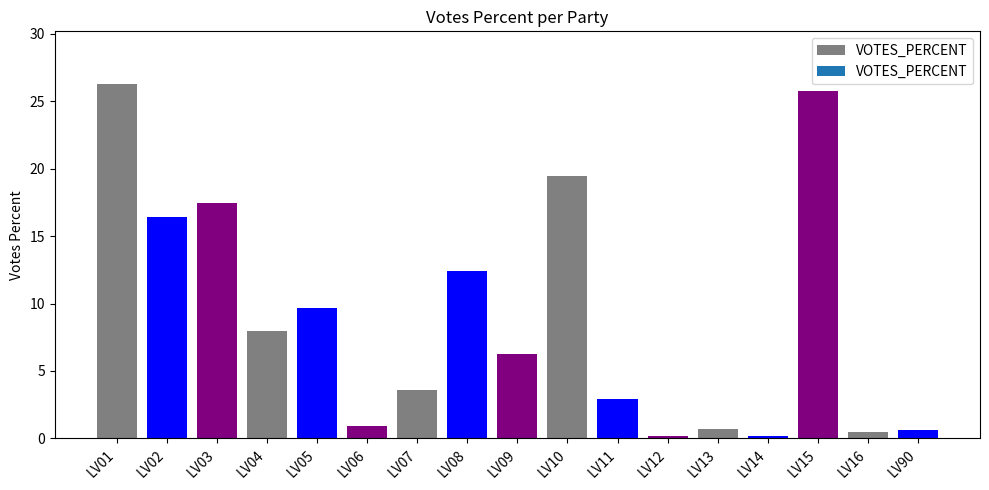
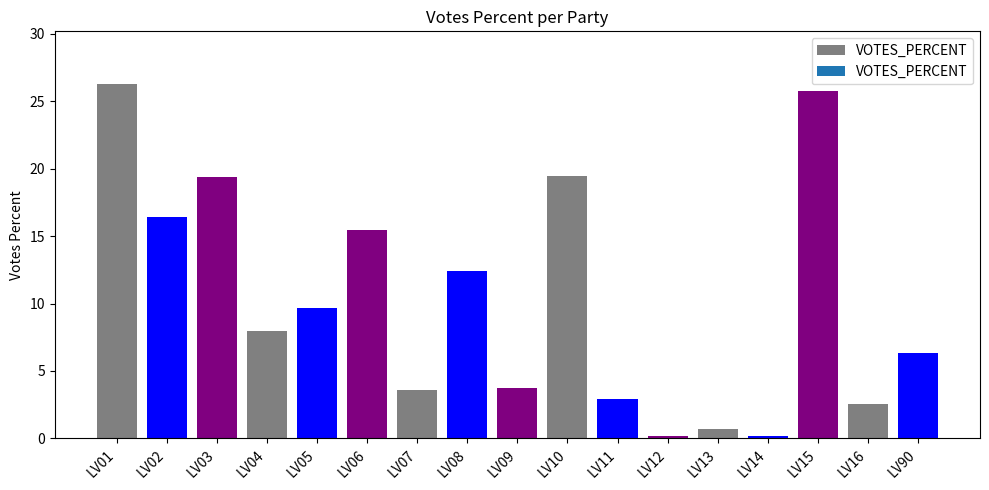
LV03: 17.5 -> 19.4
LV06: 0.9 -> 15.5
LV09: 6.2 -> 3.8
LV16: 0.5 -> 2.6
LV90: 0.6 -> 6.3
